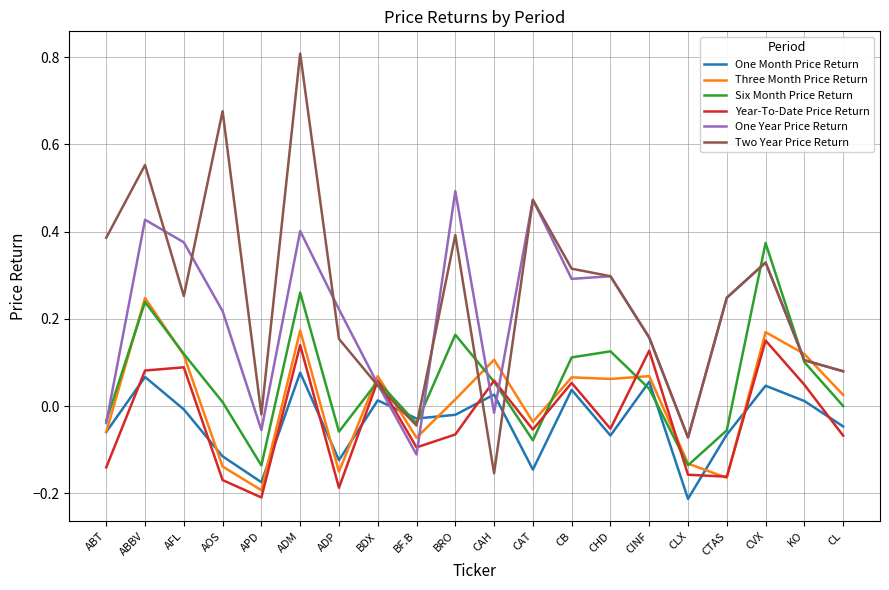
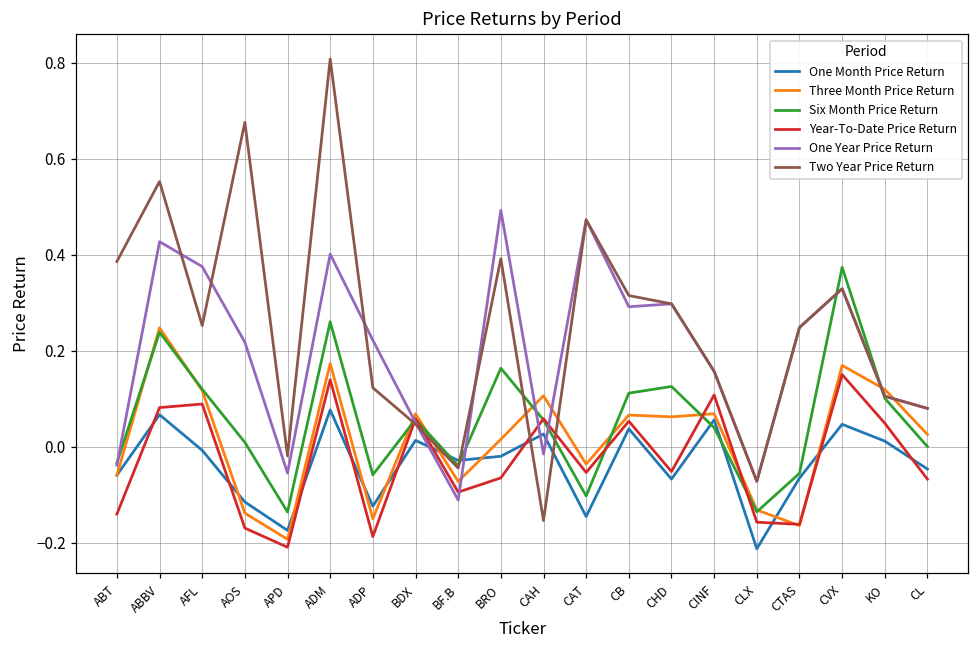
Two Year Price Return, ADP: 0.15 -> 0.12
Six Month Price Return, CAT: -0.08 -> -0.10
Year-To-Date Price Return, CINF: 0.13 -> 0.11
